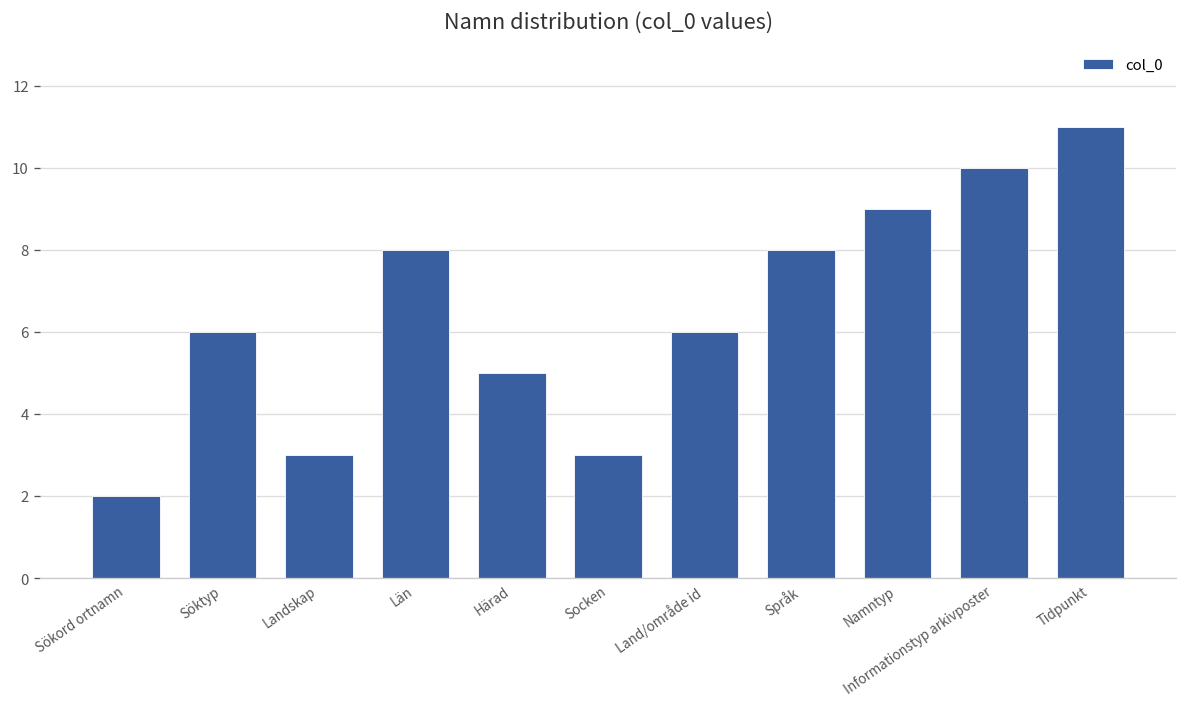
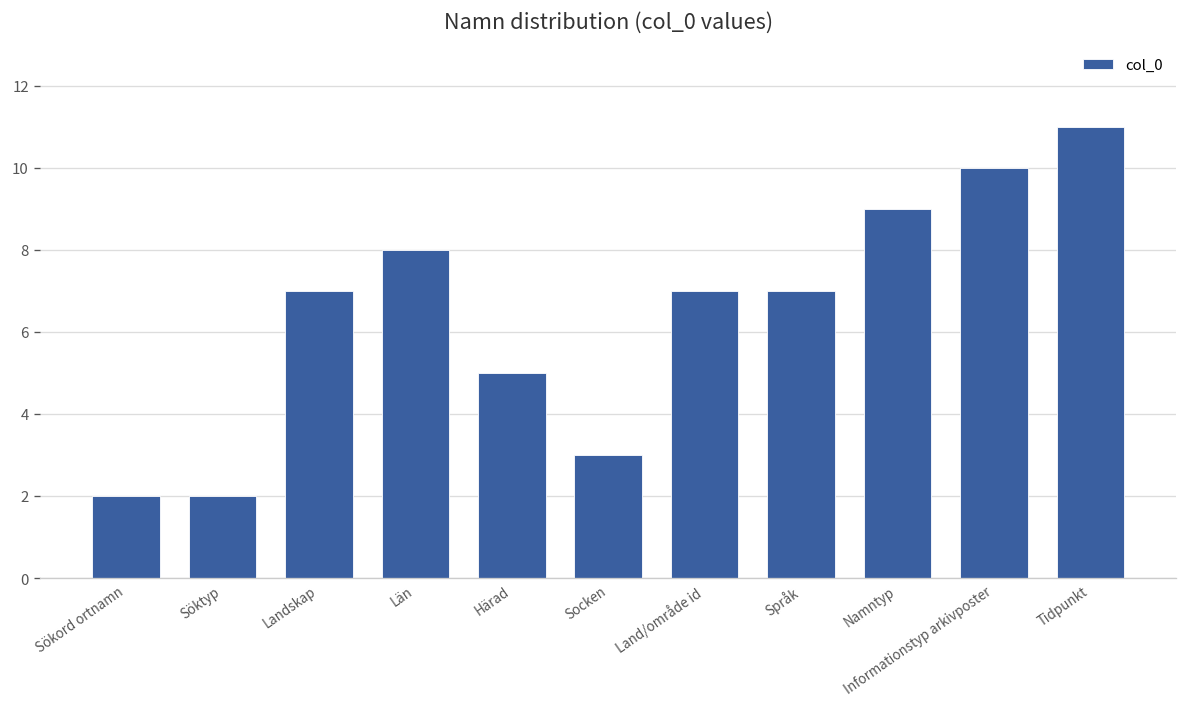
Söktyp: 6 -> 2
Landskap: 3 -> 7
Land/område id: 6 -> 7
Språk: 8 -> 7
